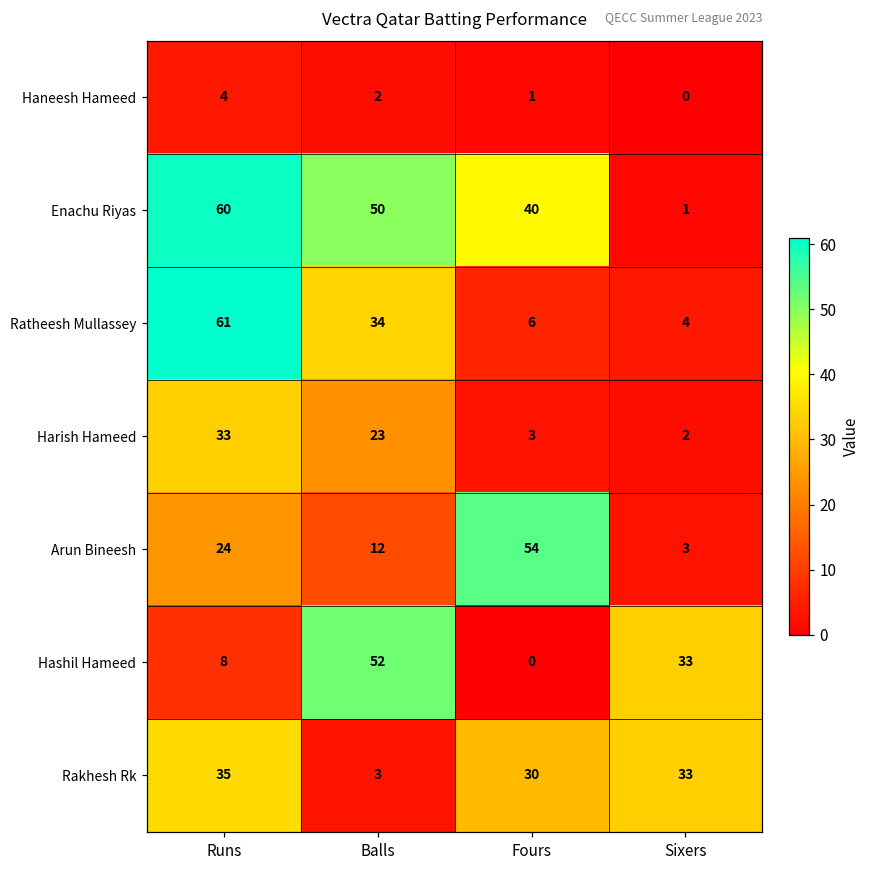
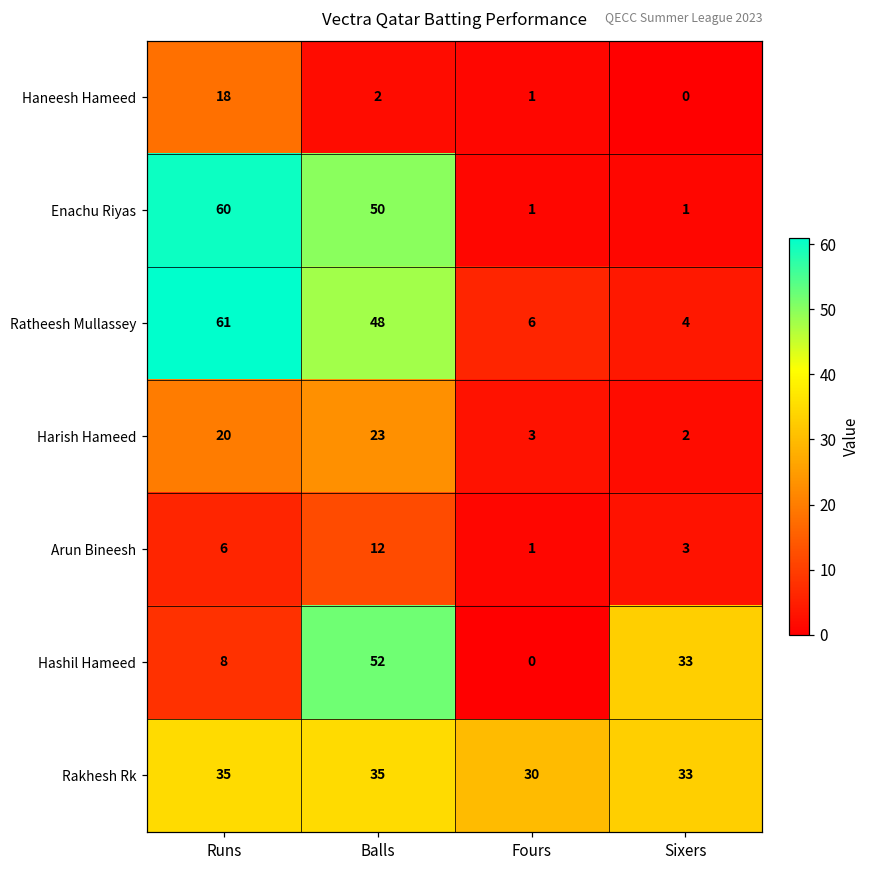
Haneesh Hameed, Runs: 4 -> 18
Enachu Riyas, Fours: 40 -> 1
Ratheesh Mullassey, Balls: 34 -> 48
Harish Hameed, Runs: 33 -> 20
Arun Bineesh, Runs: 24 -> 6
Arun Bineesh, Fours: 54 -> 1
Rakhesh Rk, Balls: 3 -> 35
